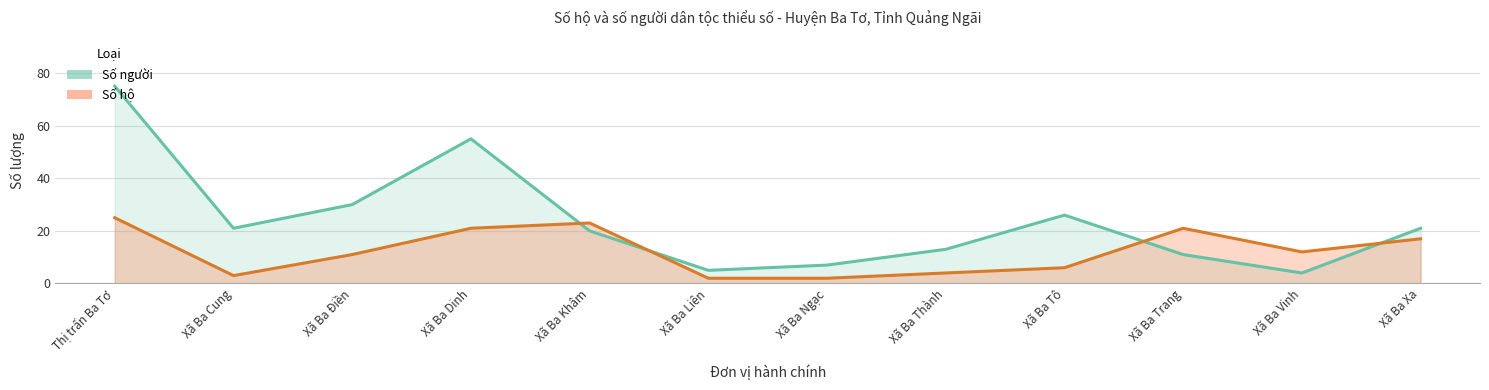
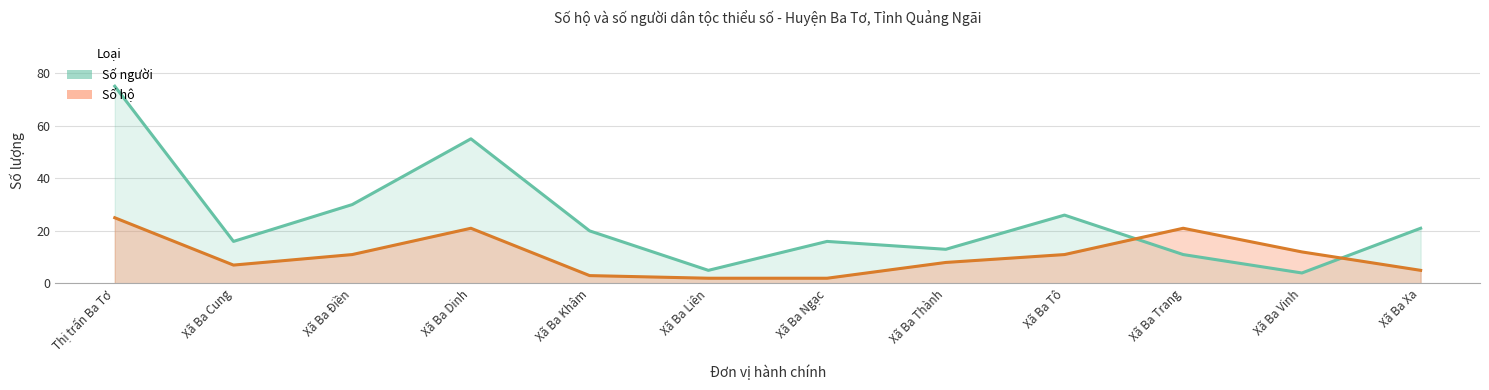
Số người, Xã Ba Cung: 21 -> 16
Số hộ, Xã Ba Cung: 3 -> 7
Số hộ, Xã Ba Khâm: 23 -> 3
Số người, Xã Ba Ngạc: 7 -> 16
Số hộ, Xã Ba Thành: 4 -> 8
Số hộ, Xã Ba Tô: 6 -> 11
Số hộ, Xã Ba Xa: 17 -> 5
